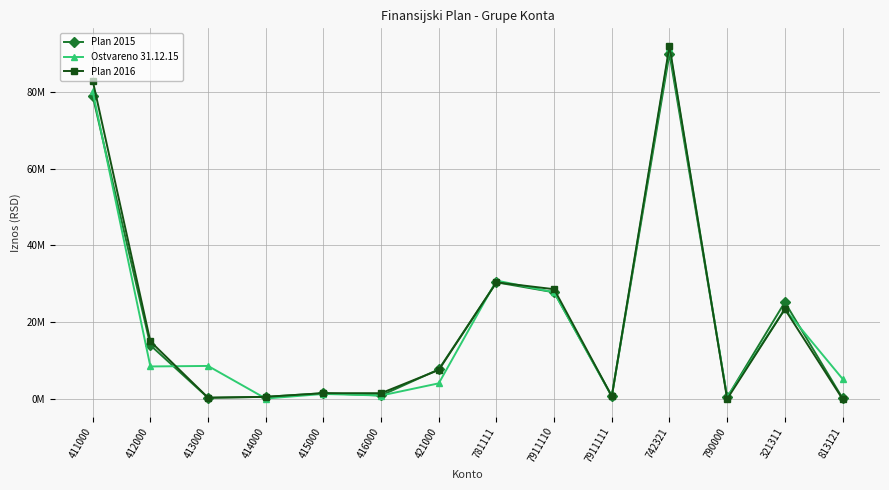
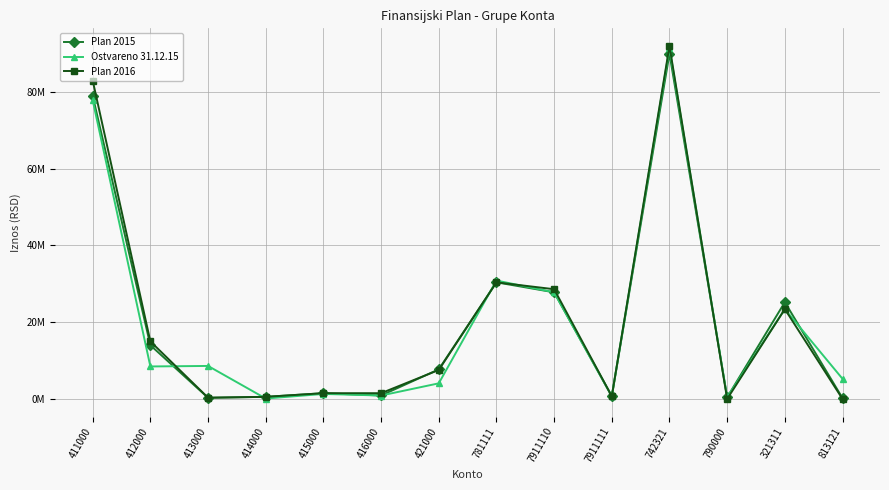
Ostvareno 31.12.15, 411000: 80000000 -> 78000000
